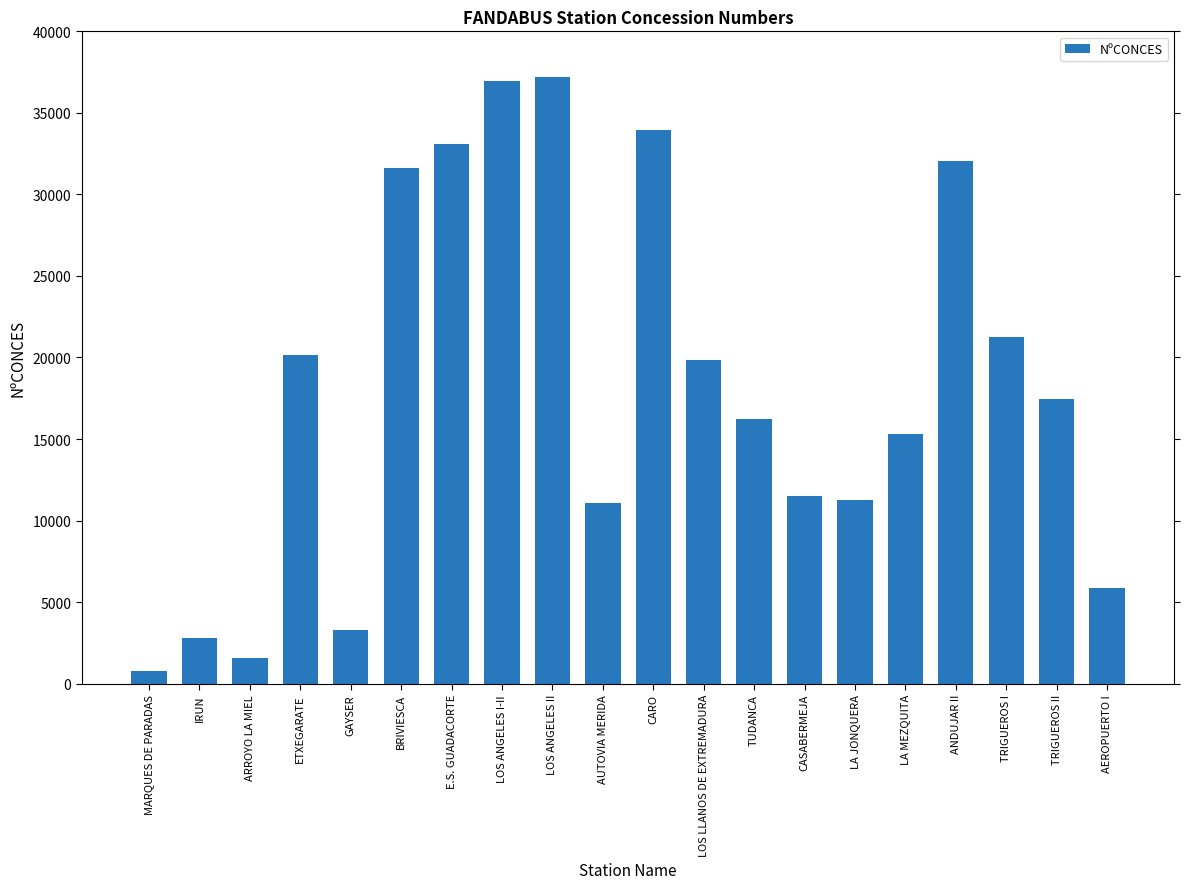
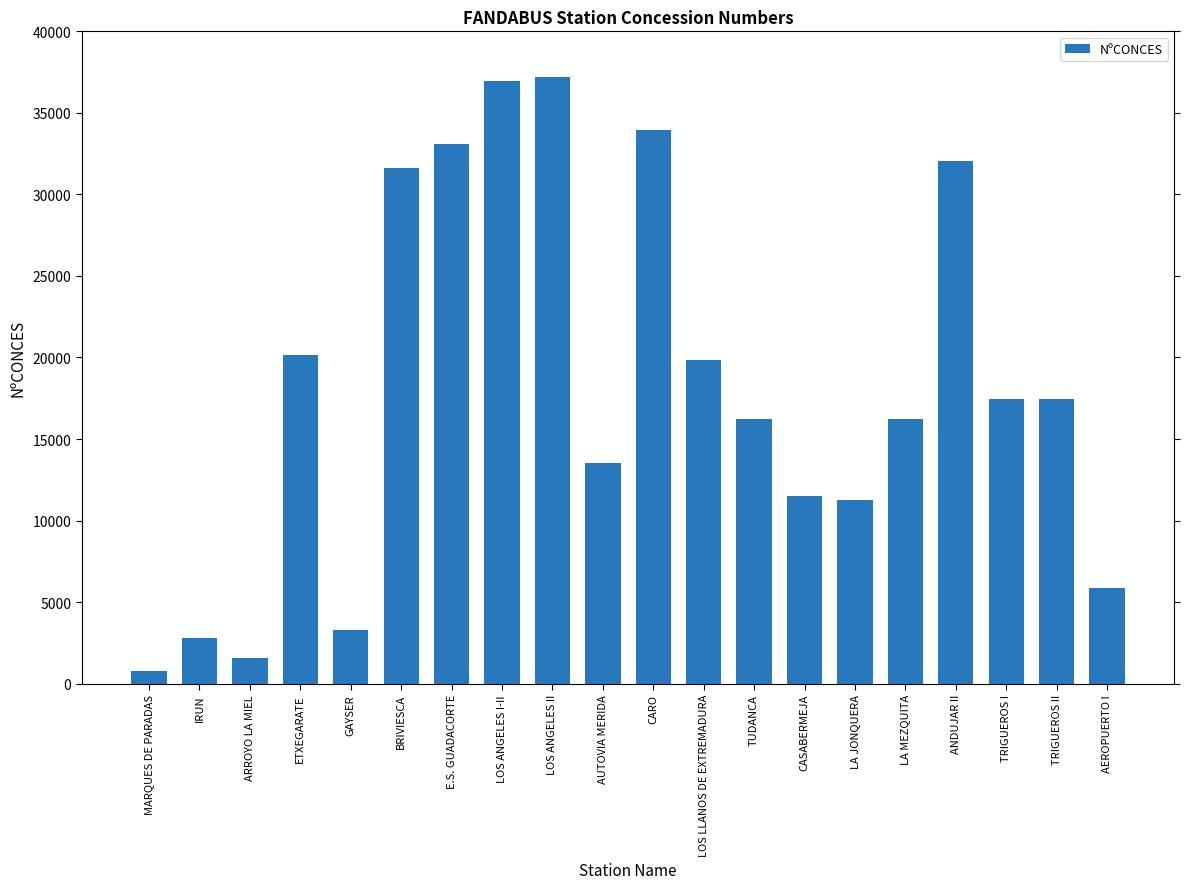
AUTOVIA MERIDA: 11100 -> 13500
LA MEZQUITA: 15300 -> 16200
TRIGUEROS I: 21300 -> 17400
